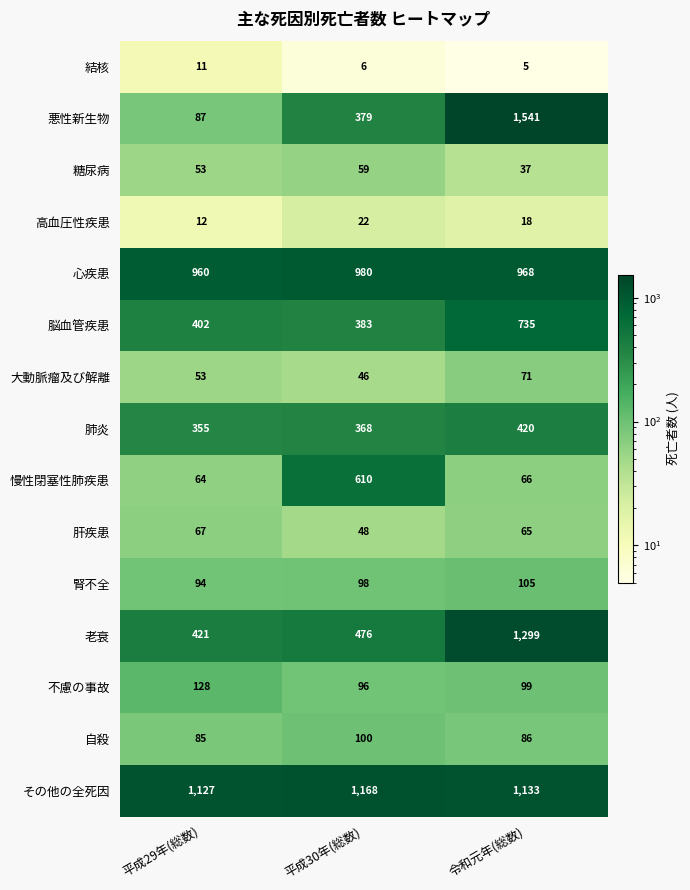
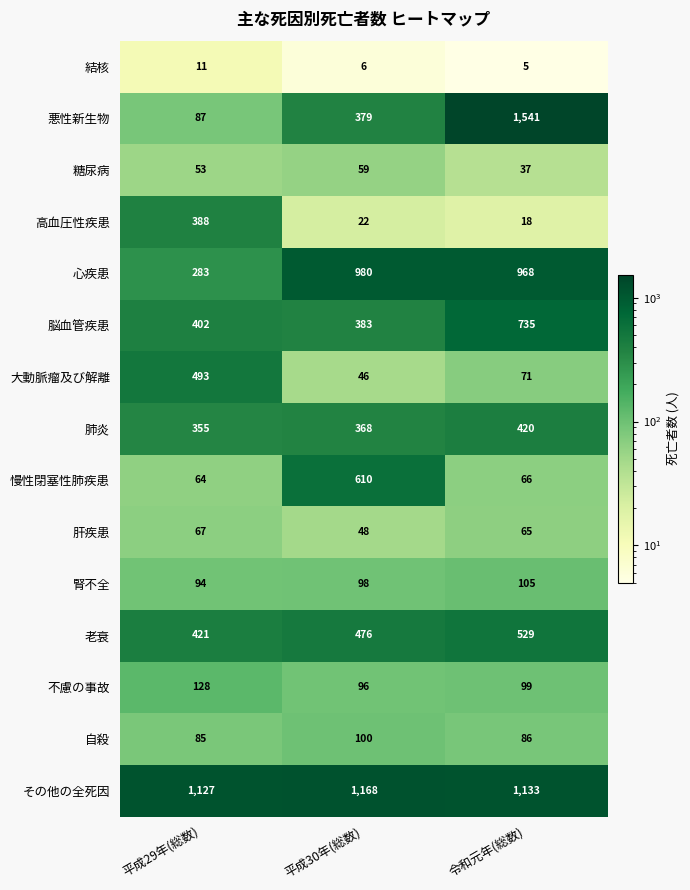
高血圧性疾患, 平成29年(総数): 12 -> 388
心疾患, 平成29年(総数): 960 -> 283
大動脈瘤及び解離, 平成29年(総数): 53 -> 493
老衰, 令和元年(総数): 1,299 -> 529
